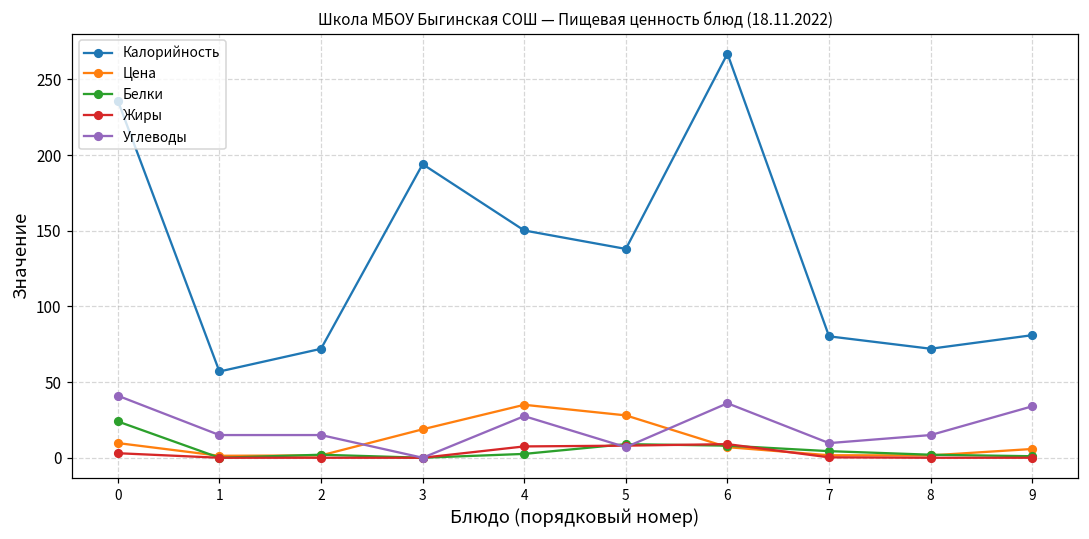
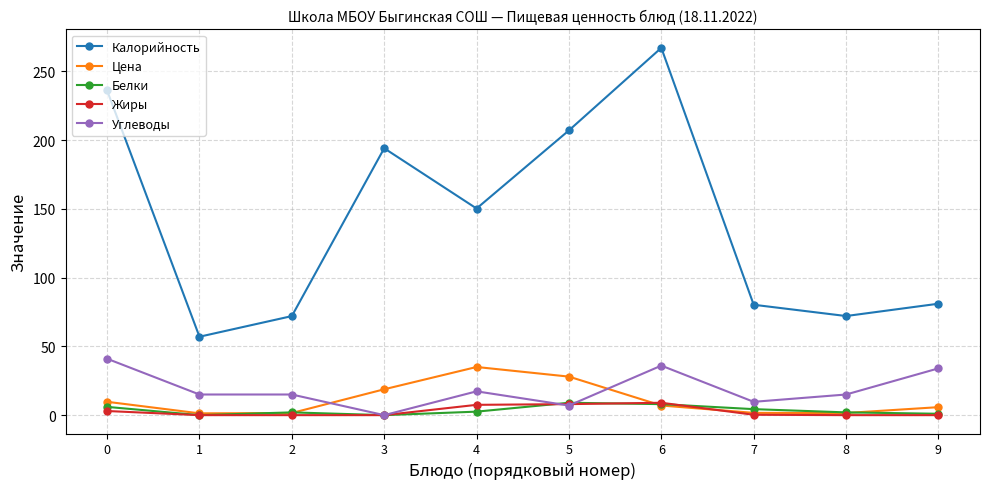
Белки, 0: 24 -> 6
Углеводы, 4: 28 -> 17
Калорийность, 5: 138 -> 207
